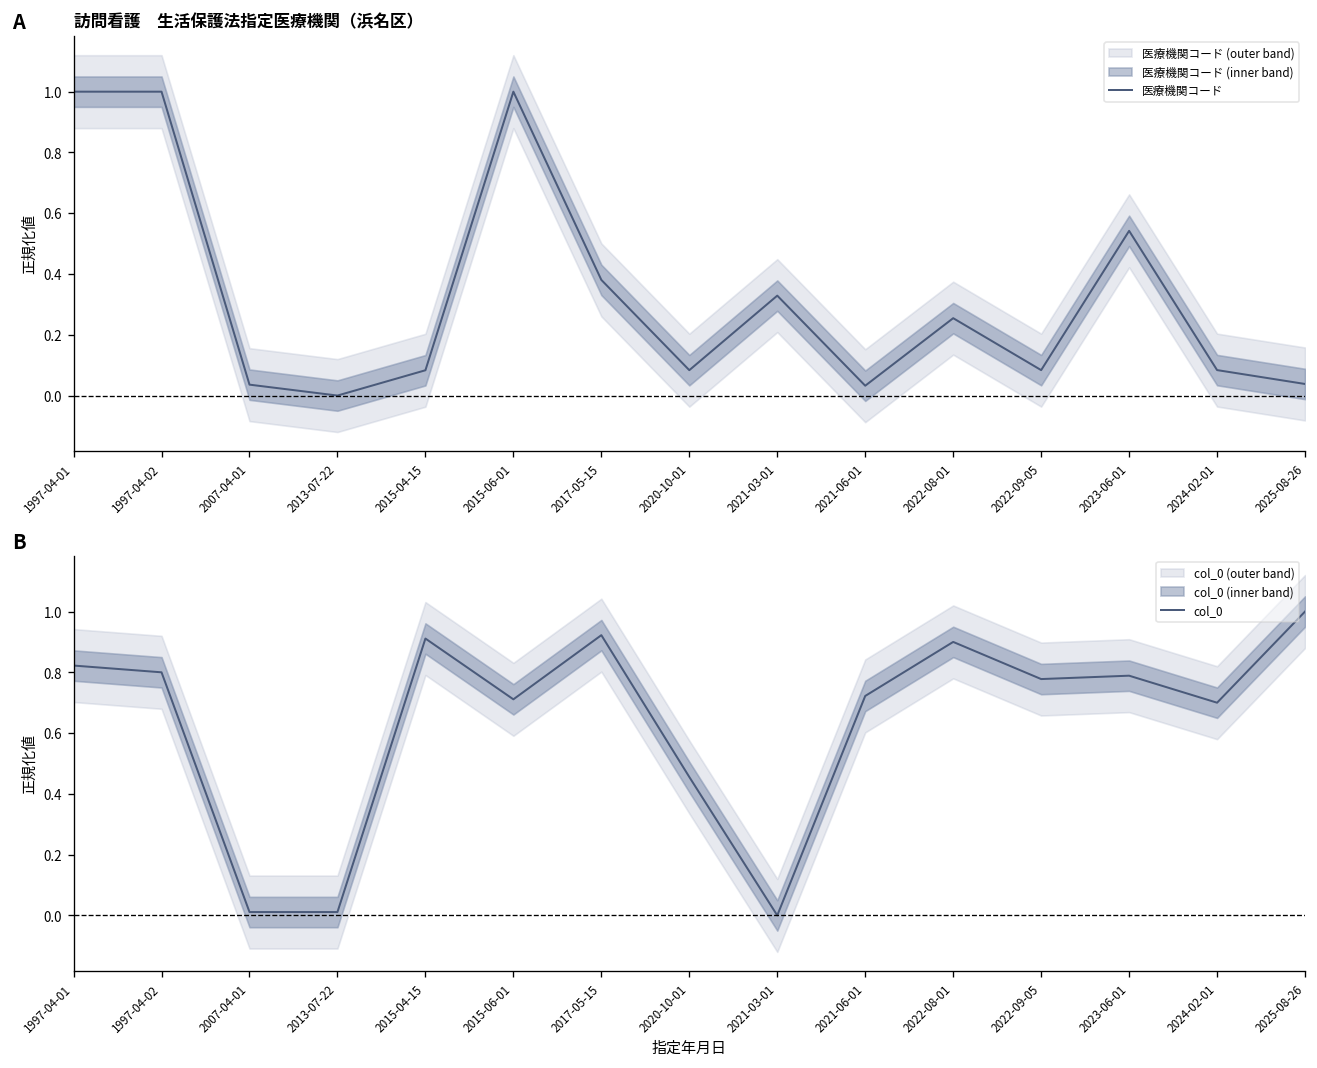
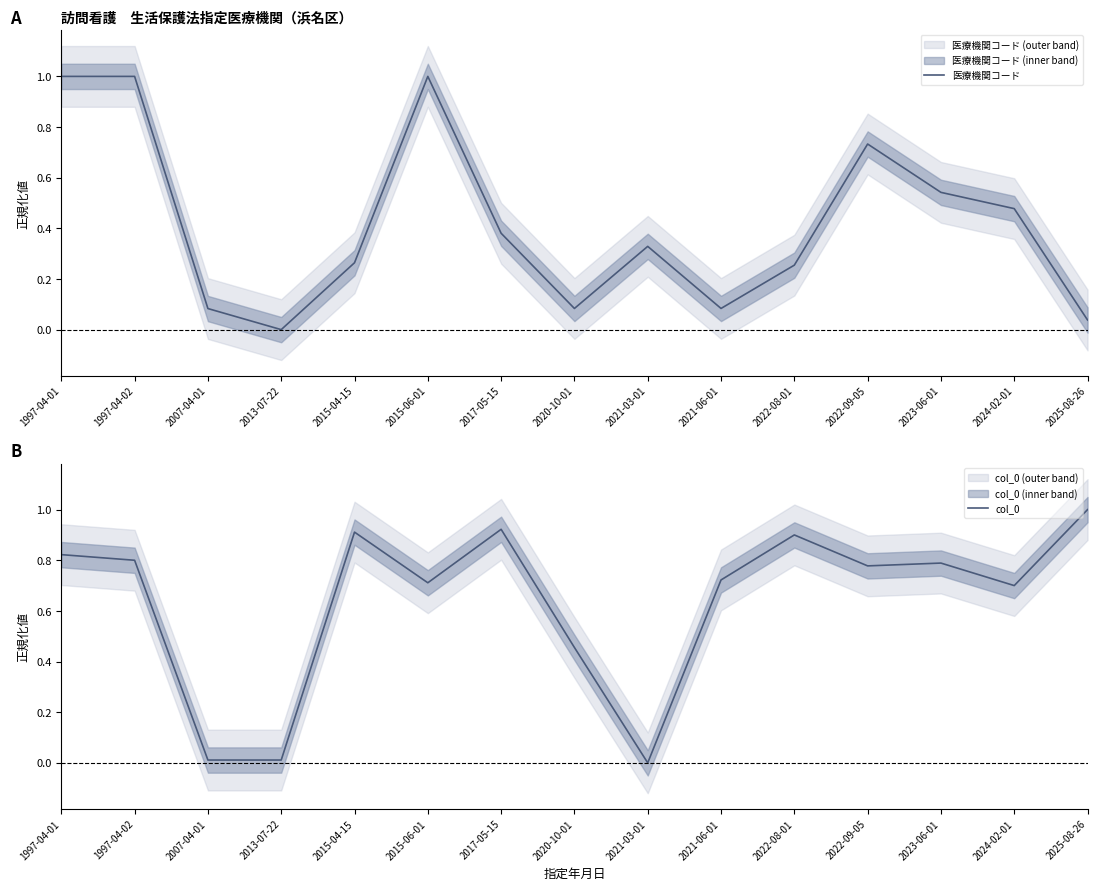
訪問看護 生活保護法指定医療機関（浜名区）, 医療機関コード, 2007-04-01: 0.04 -> 0.08
訪問看護 生活保護法指定医療機関（浜名区）, 医療機関コード, 2015-04-15: 0.08 -> 0.26
訪問看護 生活保護法指定医療機関（浜名区）, 医療機関コード, 2021-06-01: 0.03 -> 0.08
訪問看護 生活保護法指定医療機関（浜名区）, 医療機関コード, 2022-09-05: 0.08 -> 0.73
訪問看護 生活保護法指定医療機関（浜名区）, 医療機関コード, 2024-02-01: 0.08 -> 0.48
